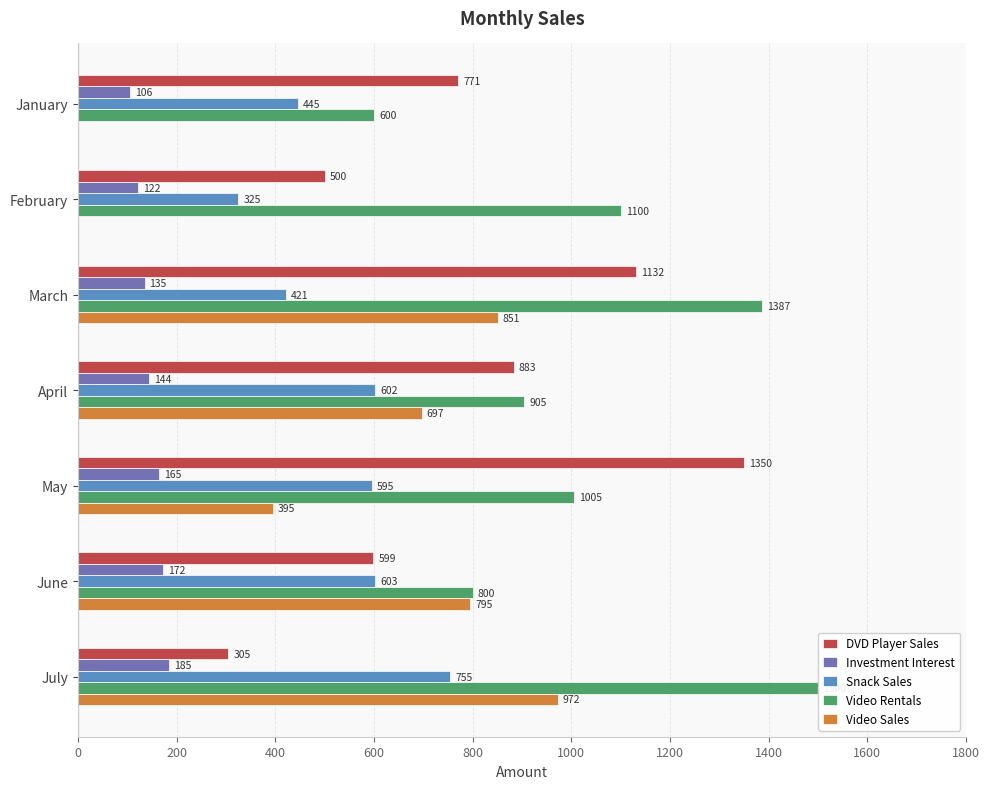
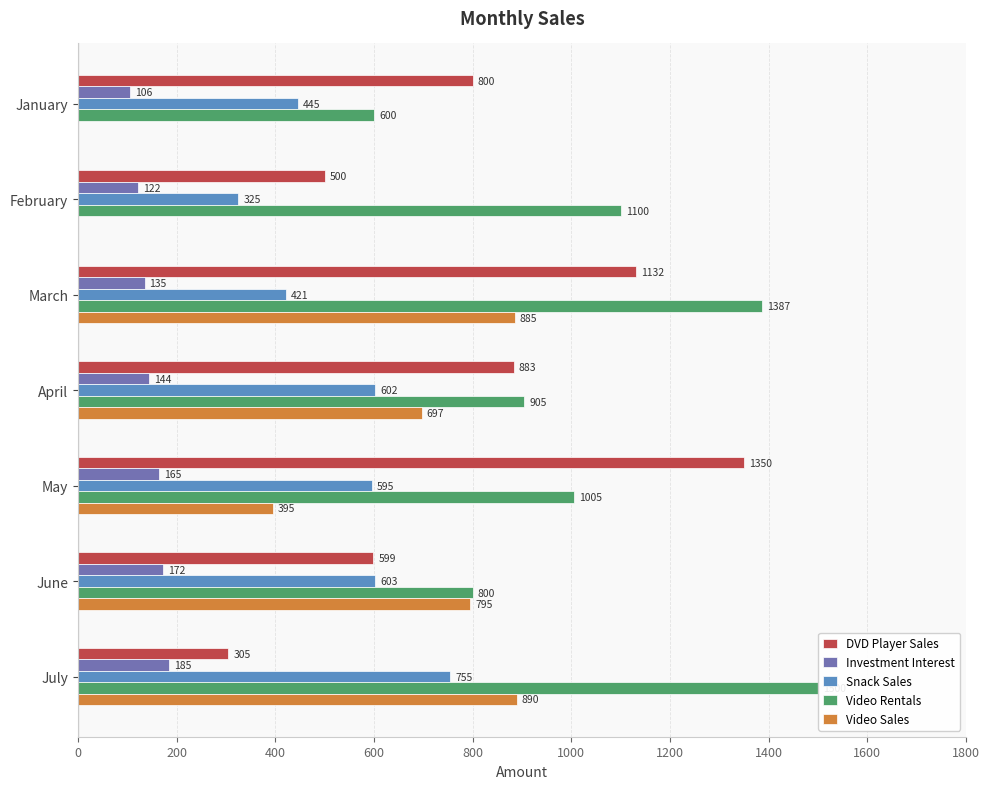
DVD Player Sales, January: 771 -> 800
Video Sales, March: 851 -> 885
Video Sales, July: 972 -> 890
